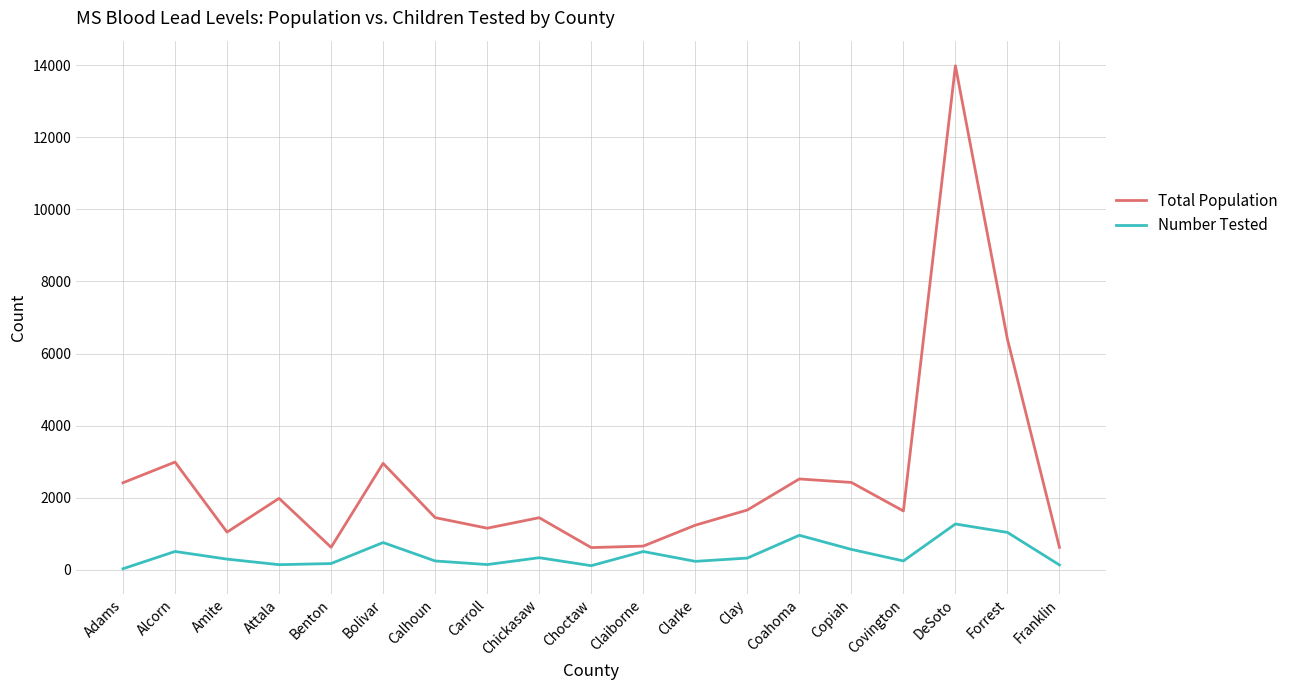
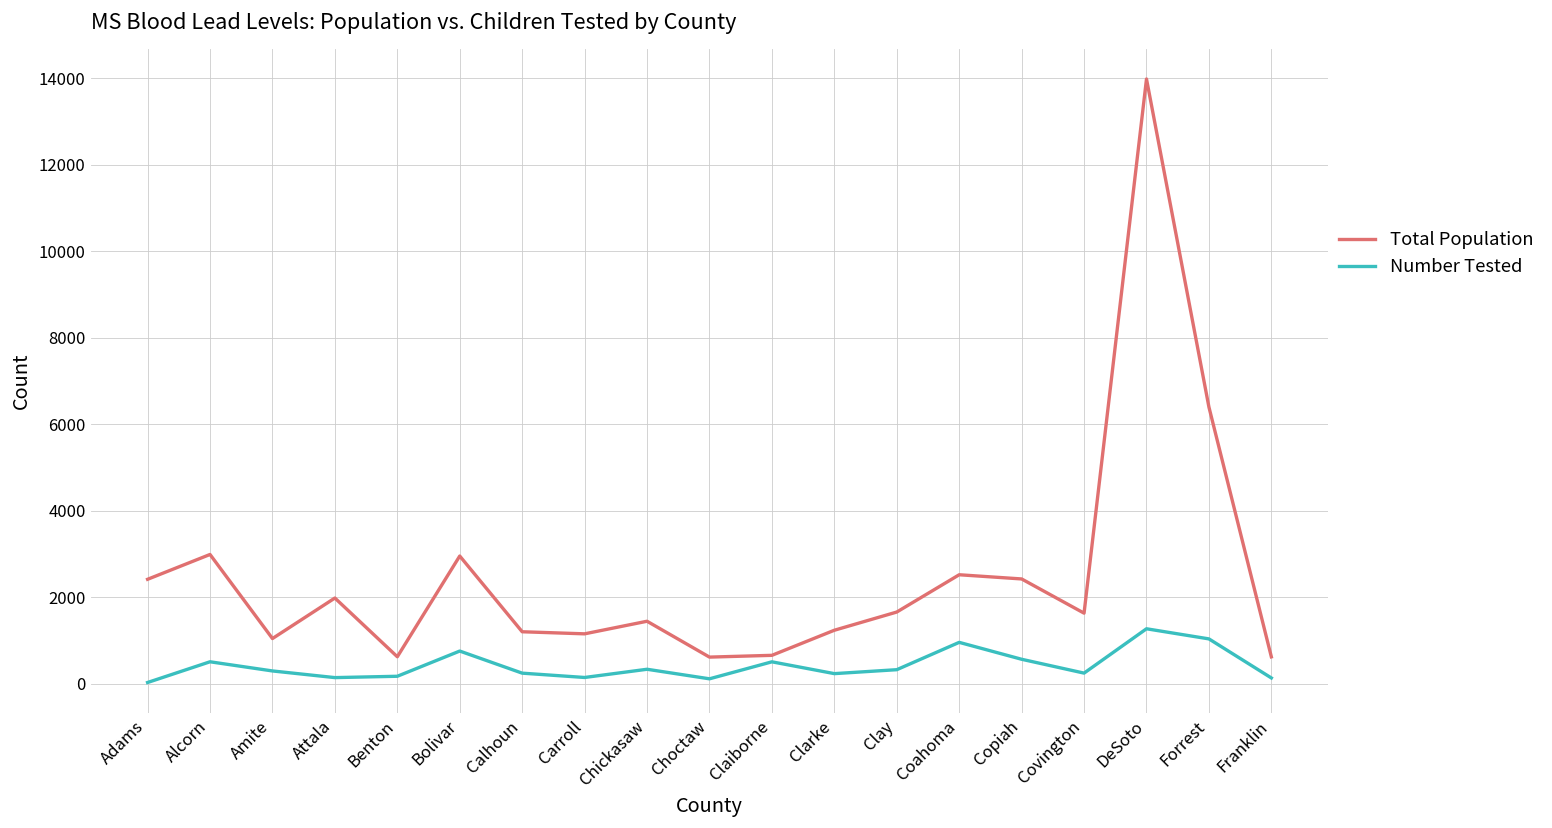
Total Population, Calhoun: 1400 -> 1200
